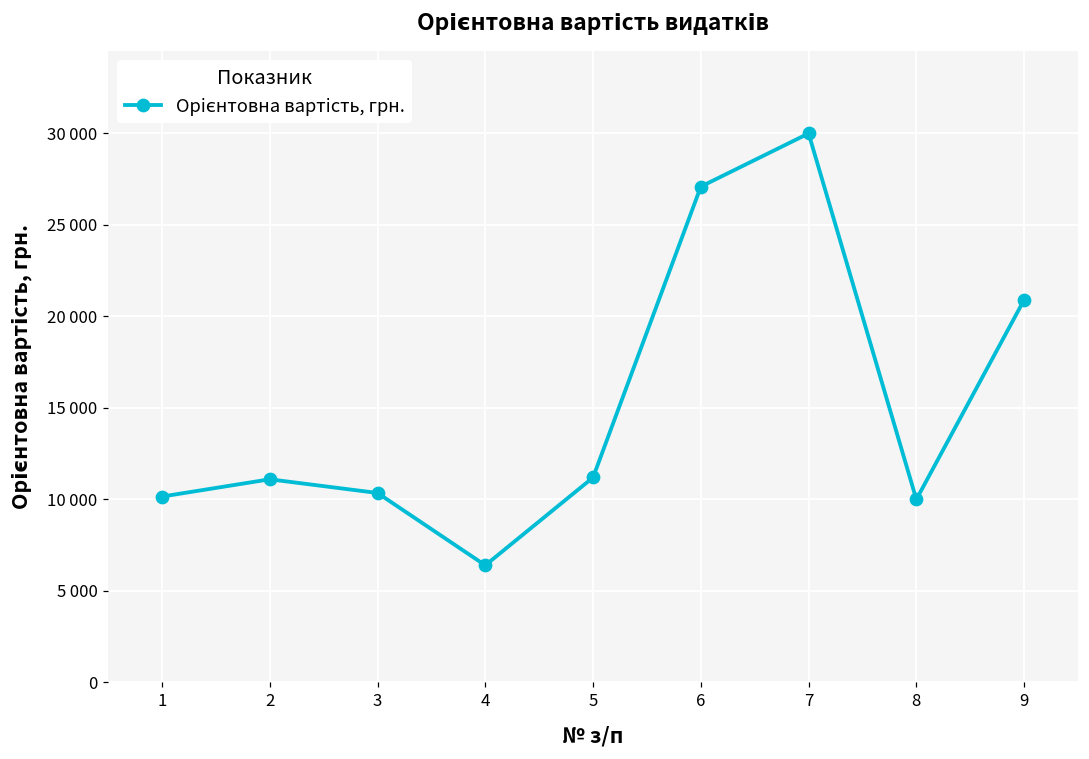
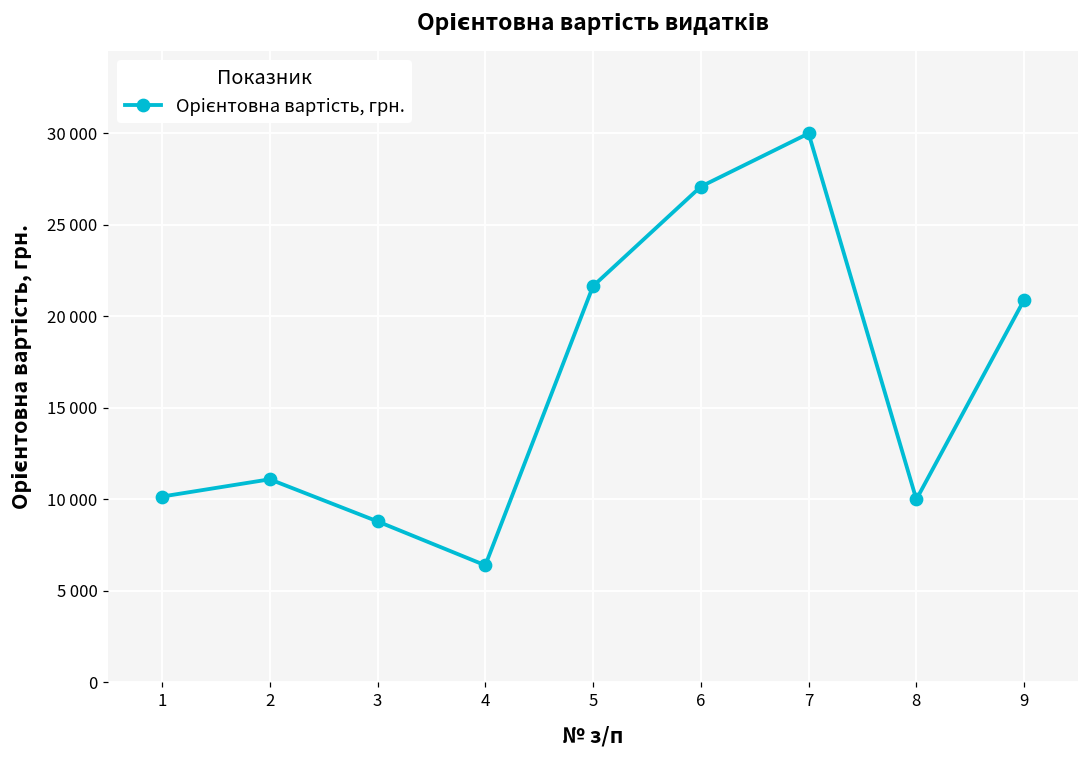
3: 10400 -> 8800
5: 11200 -> 21700
